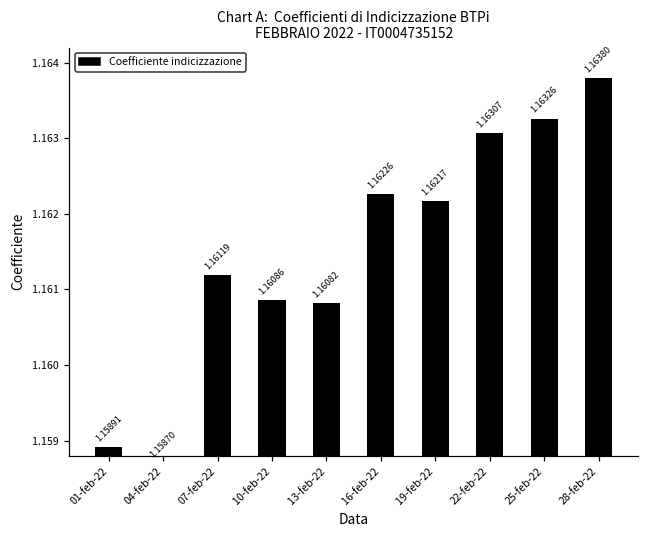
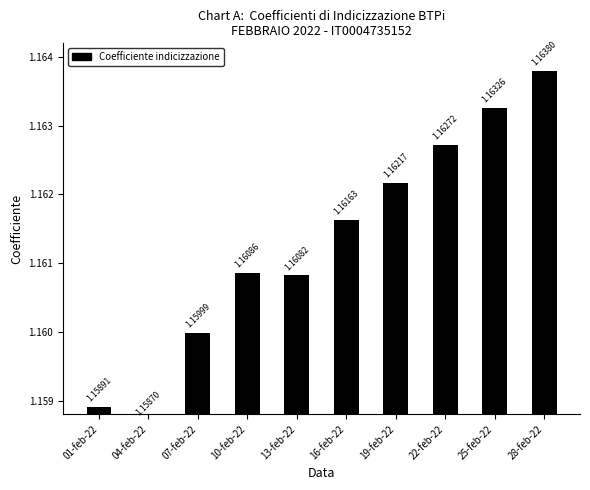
07-feb-22: 1.16119 -> 1.15999
16-feb-22: 1.16226 -> 1.16163
22-feb-22: 1.16307 -> 1.16272
